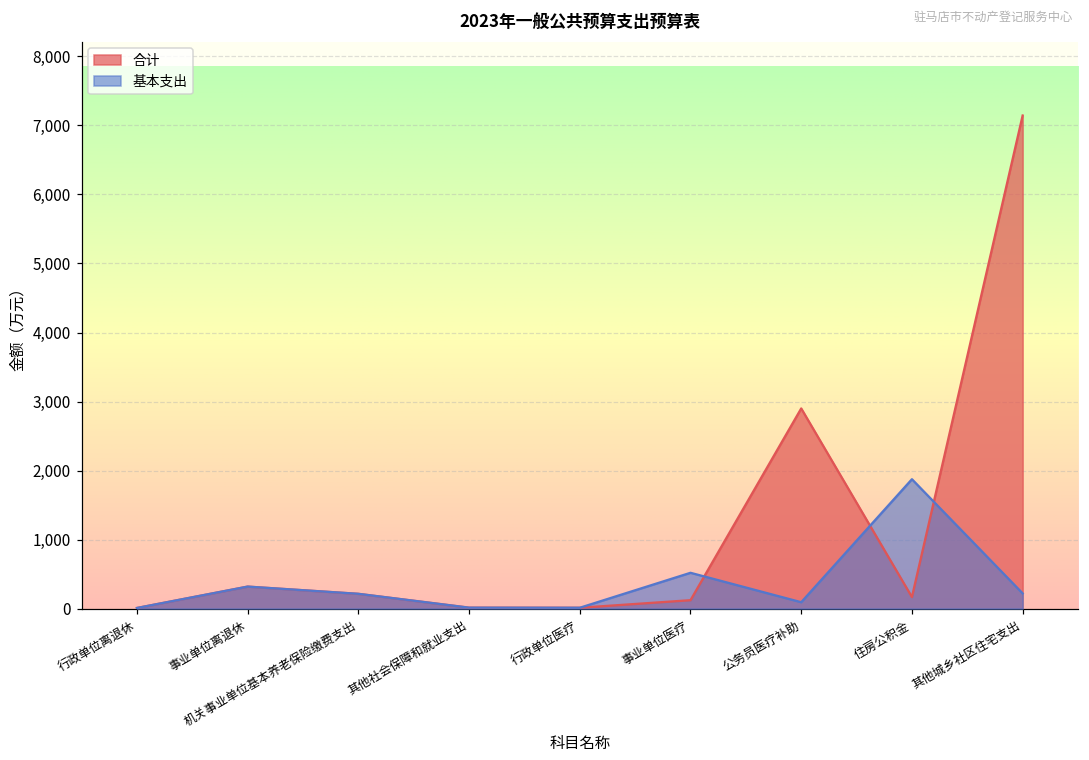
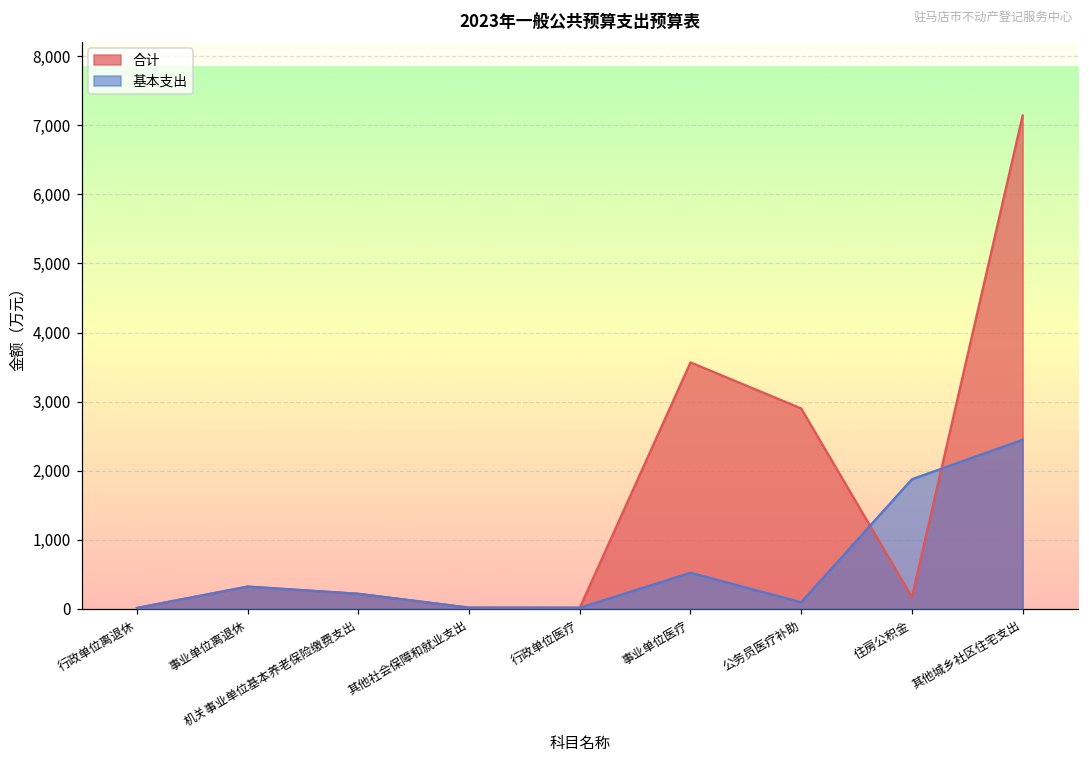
合计, 事业单位医疗: 100 -> 3,600
基本支出, 其他城乡社区住宅支出: 200 -> 2,400
